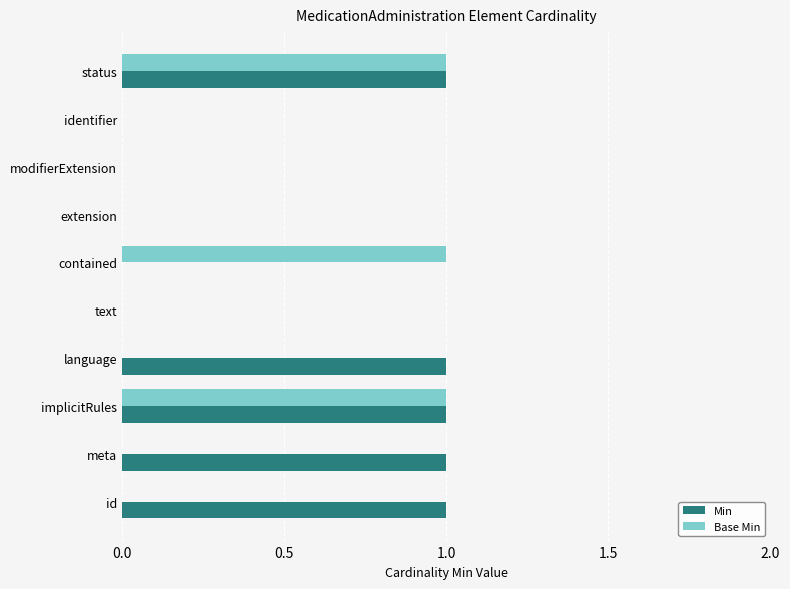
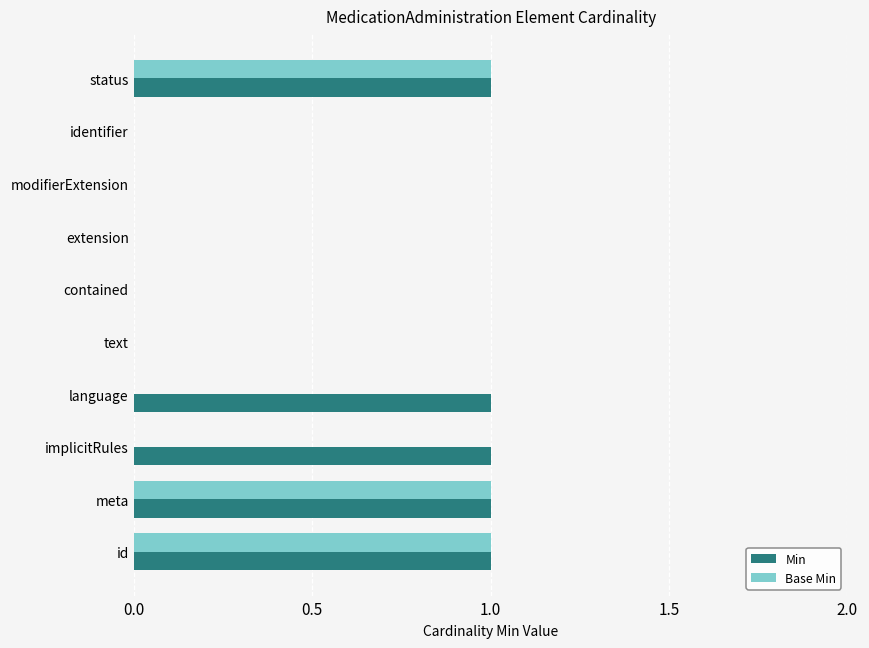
Base Min, contained: 1 -> 0
Base Min, implicitRules: 1 -> 0
Base Min, meta: 0 -> 1
Base Min, id: 0 -> 1
